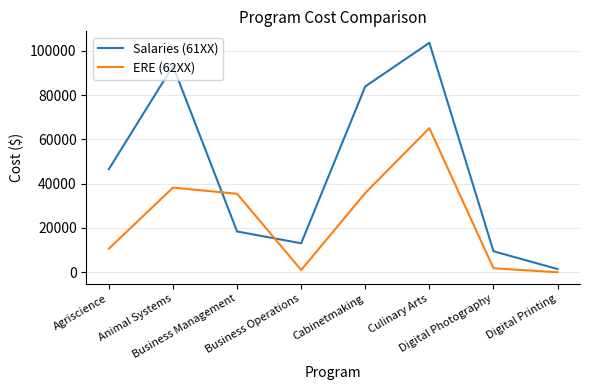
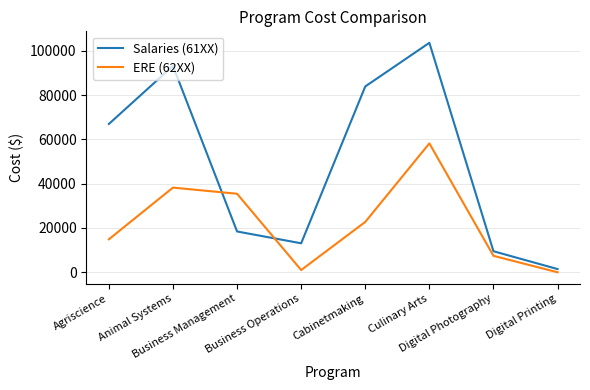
Salaries (61XX), Agriscience: 47000 -> 67000
ERE (62XX), Agriscience: 11000 -> 15000
ERE (62XX), Cabinetmaking: 36000 -> 23000
ERE (62XX), Culinary Arts: 65000 -> 58000
ERE (62XX), Digital Photography: 2000 -> 7000
